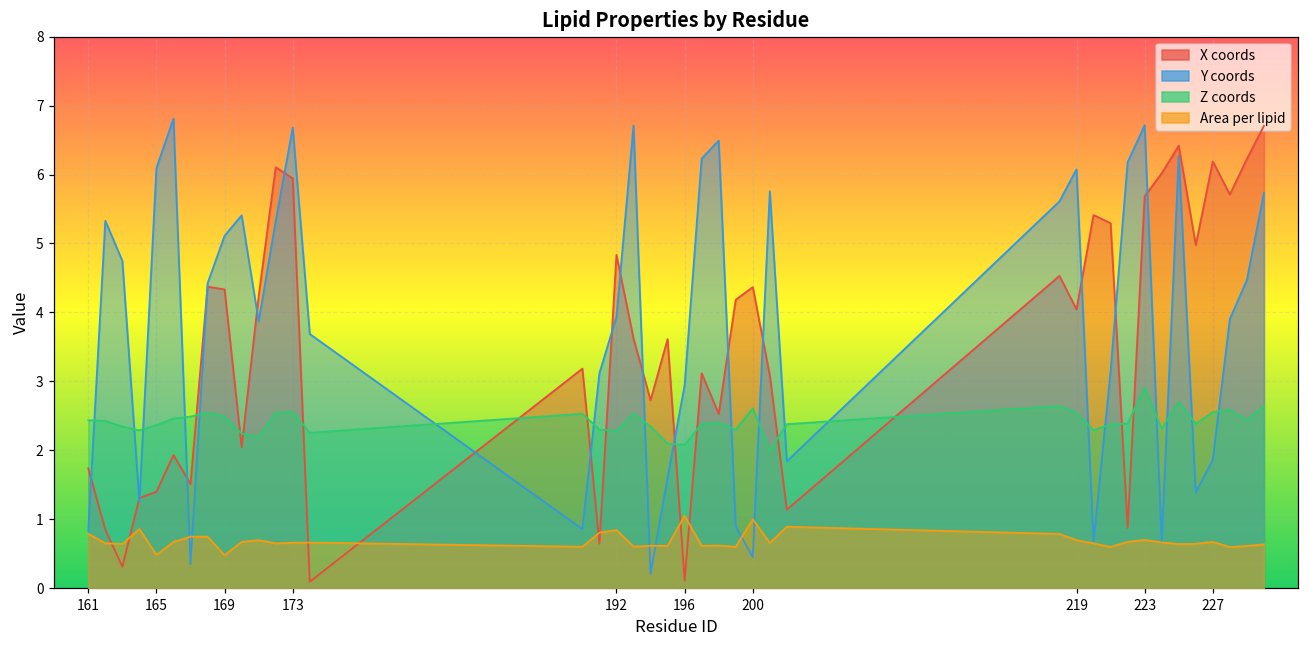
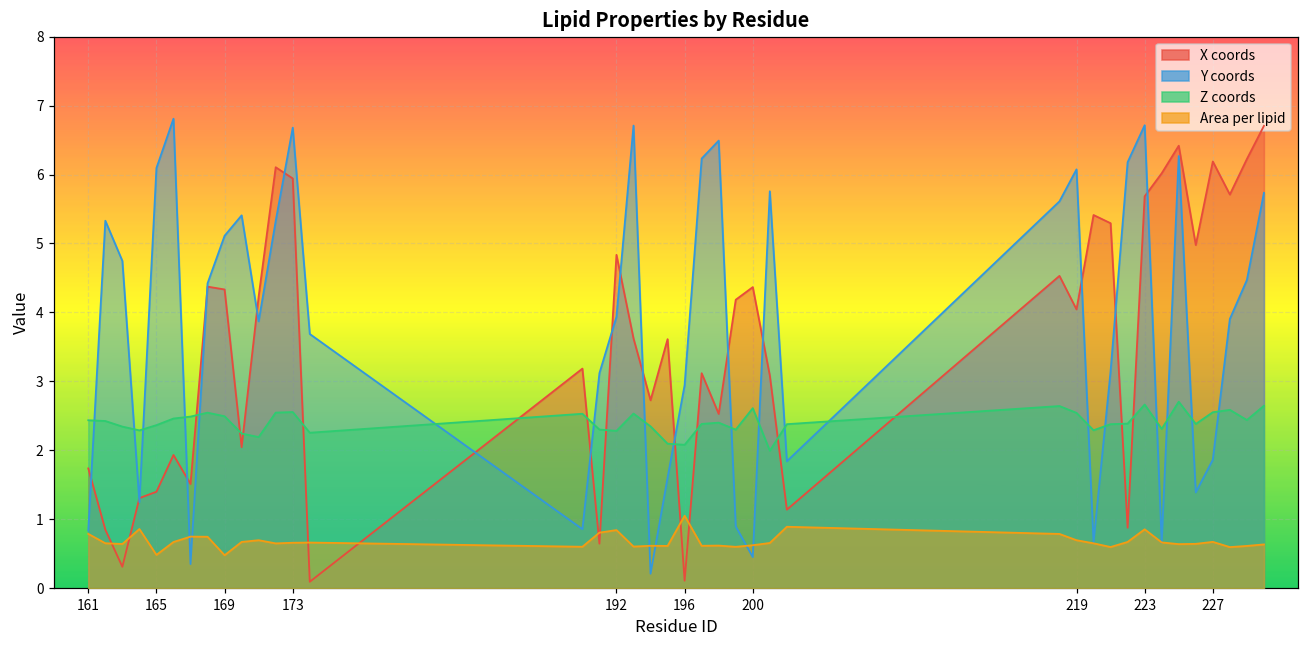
Area per lipid, 200: 1.0 -> 0.6
Z coords, 223: 2.9 -> 2.7
Area per lipid, 223: 0.7 -> 0.9
